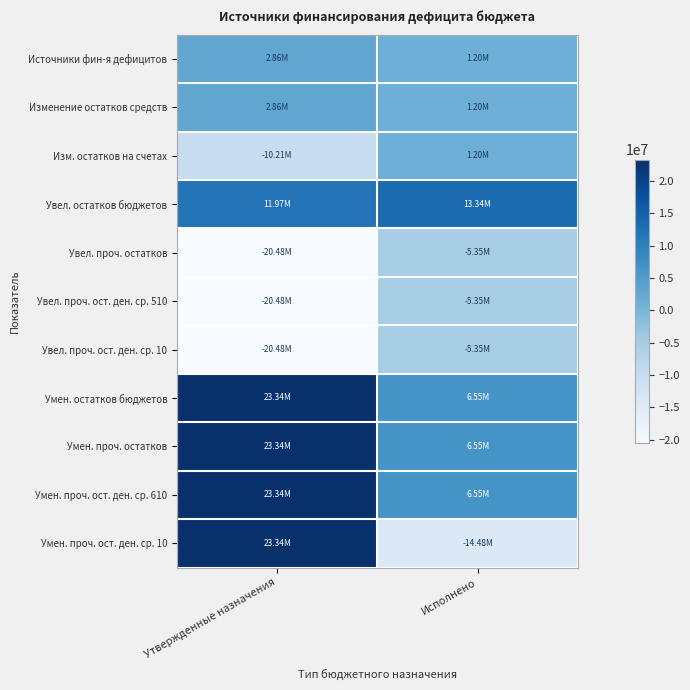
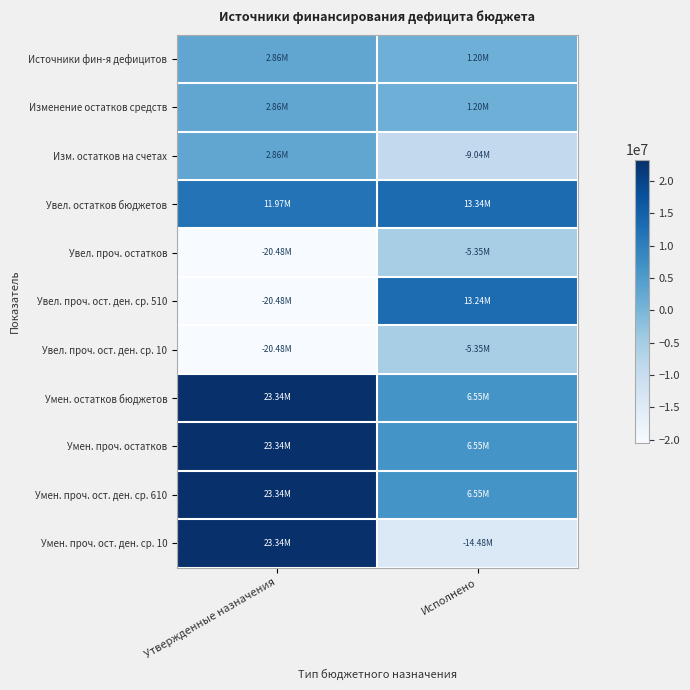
Изм. остатков на счетах, Утвержденные назначения: -10.21M -> 2.86M
Изм. остатков на счетах, Исполнено: 1.20M -> -9.04M
Увел. проч. ост. ден. ср. 510, Исполнено: -5.35M -> 13.24M
